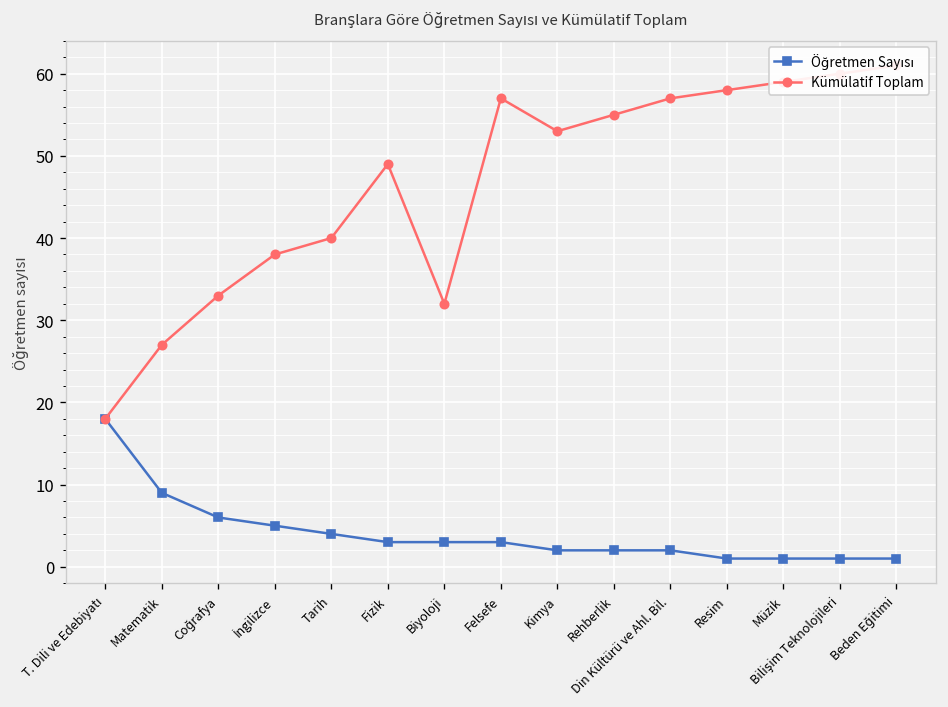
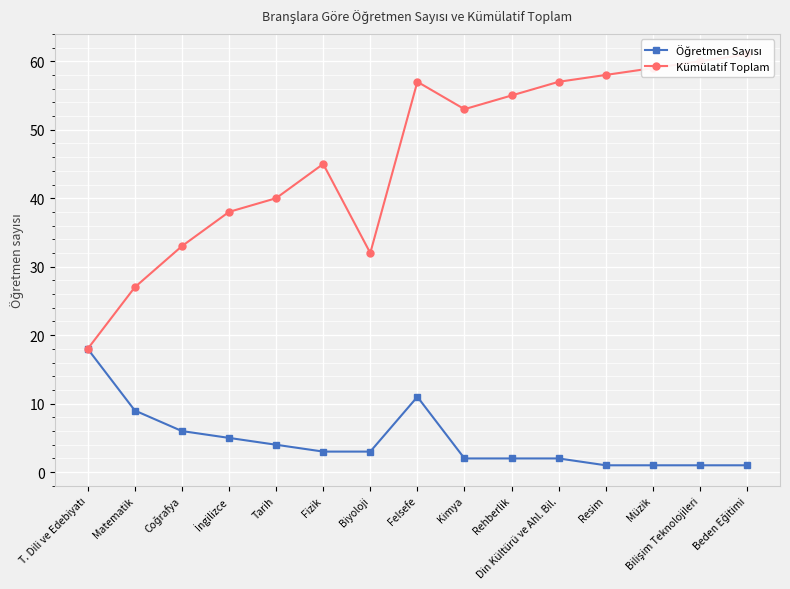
Kümülatif Toplam, Fizik: 49 -> 45
Öğretmen Sayısı, Felsefe: 3 -> 11
